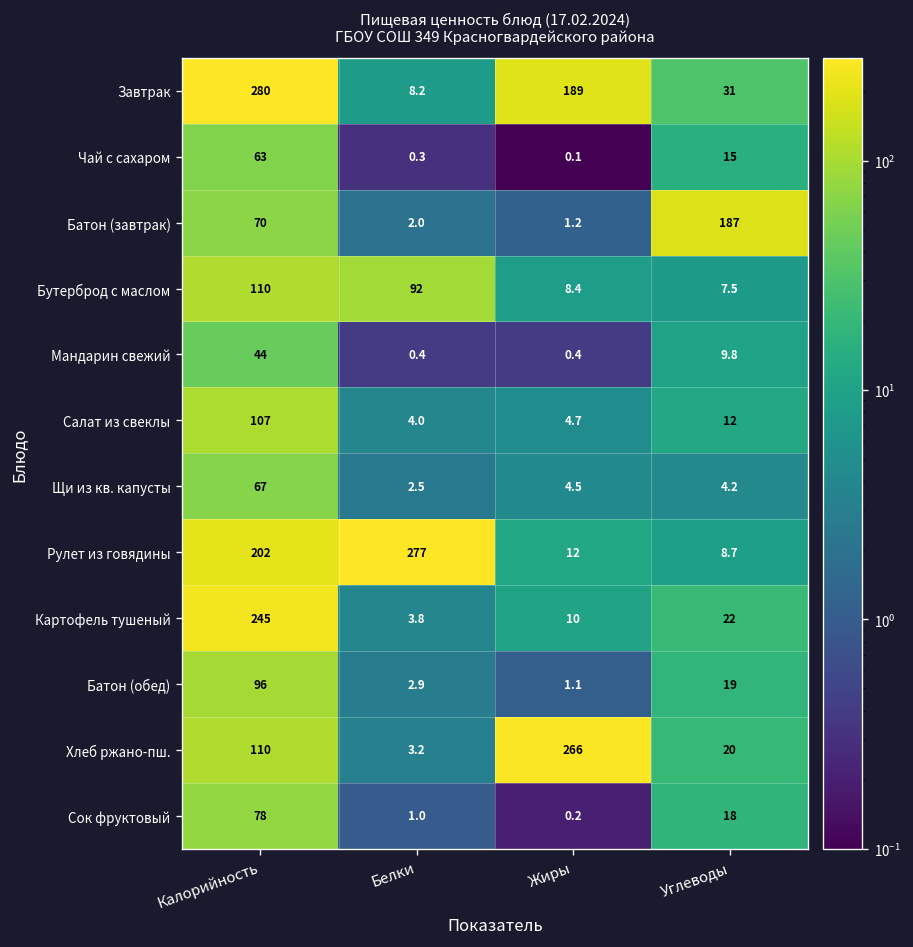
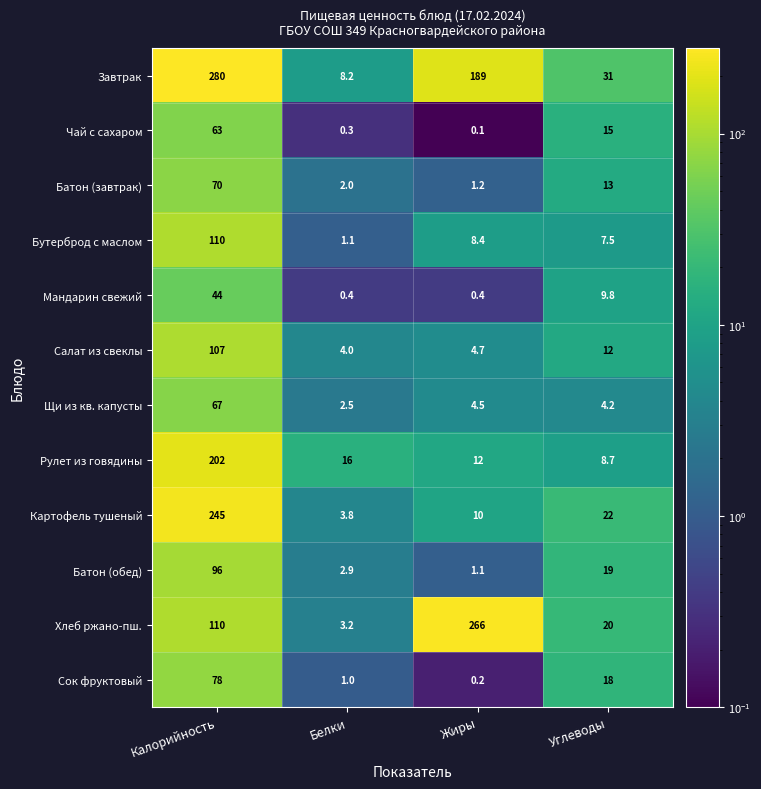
Батон (завтрак), Углеводы: 187 -> 13
Бутерброд с маслом, Белки: 92 -> 1.1
Рулет из говядины, Белки: 277 -> 16
